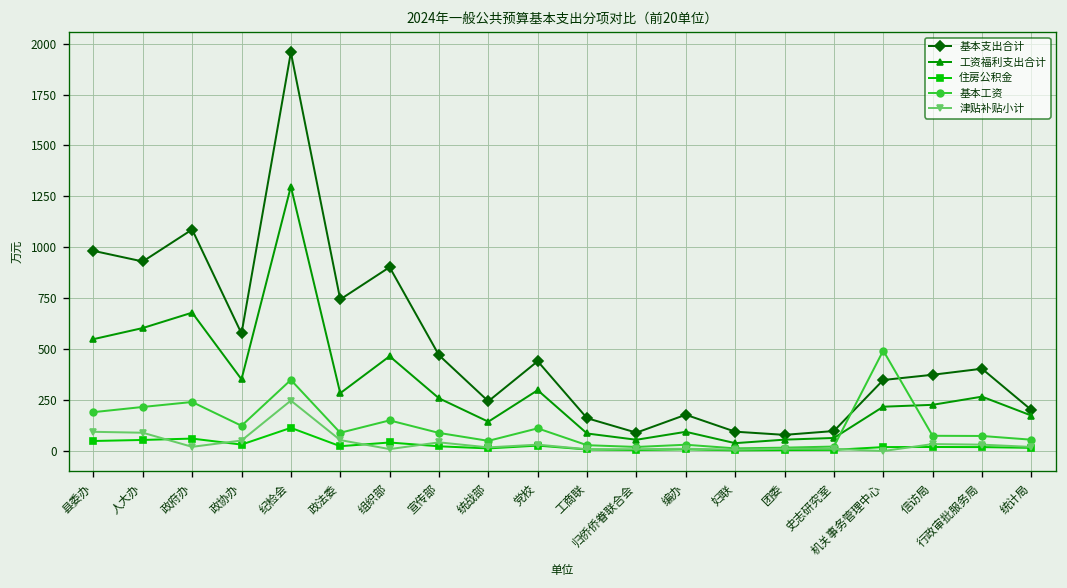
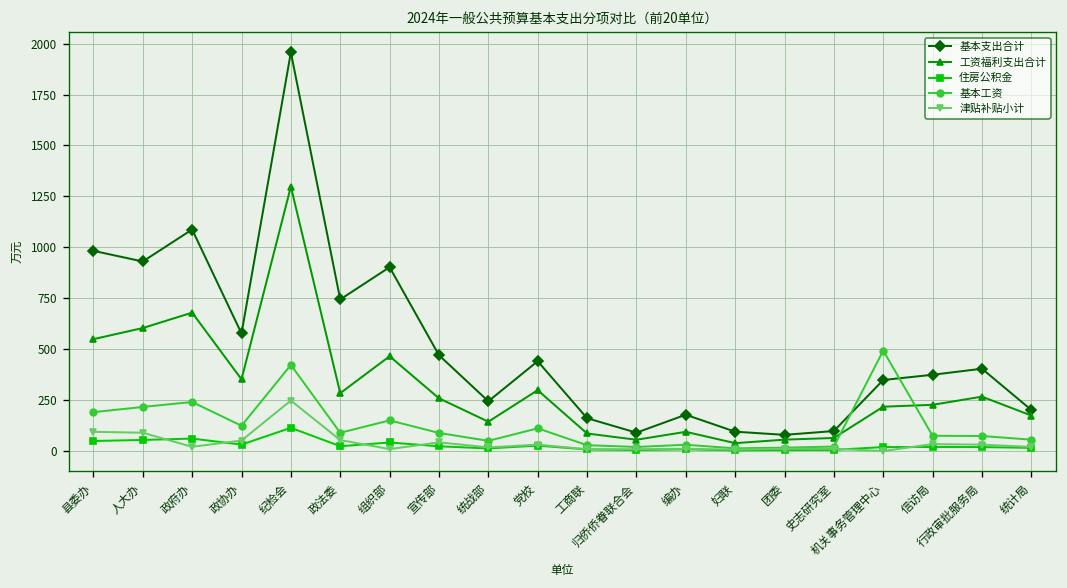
基本工资, 纪检会: 350 -> 420
